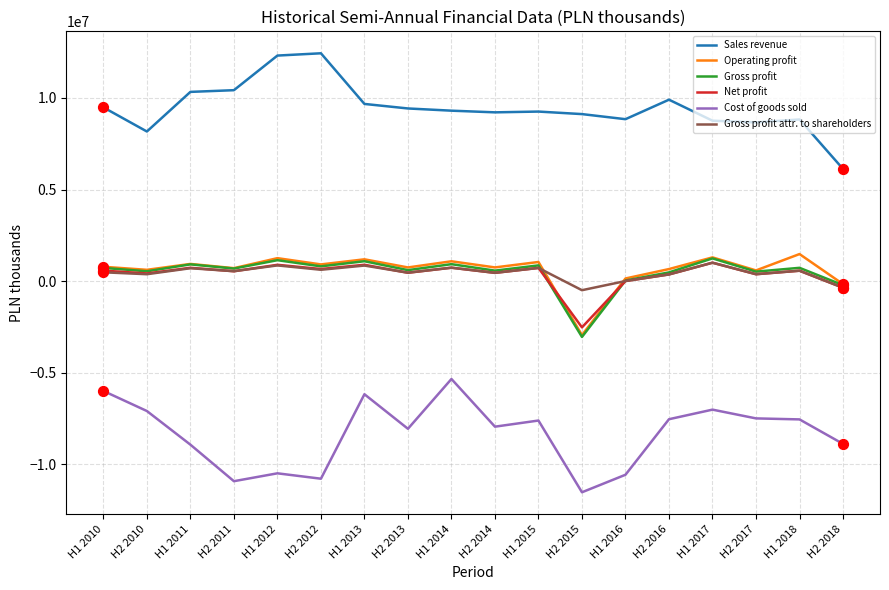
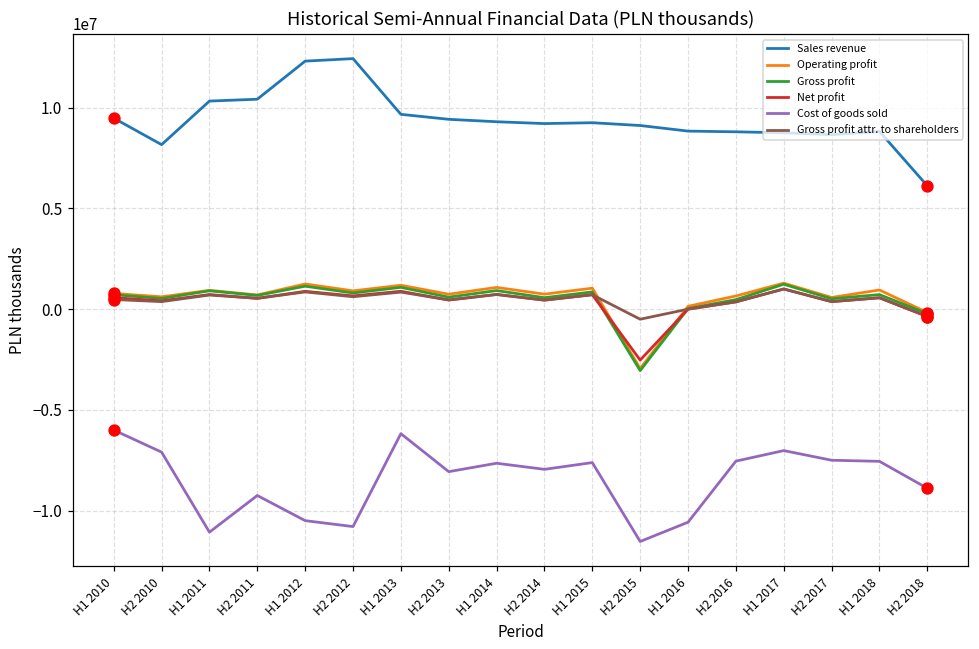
Cost of goods sold, H1 2011: -8900000 -> -11100000
Cost of goods sold, H2 2011: -10900000 -> -9200000
Cost of goods sold, H1 2014: -5300000 -> -7600000
Sales revenue, H2 2016: 9900000 -> 8800000
Operating profit, H1 2018: 1500000 -> 1000000
